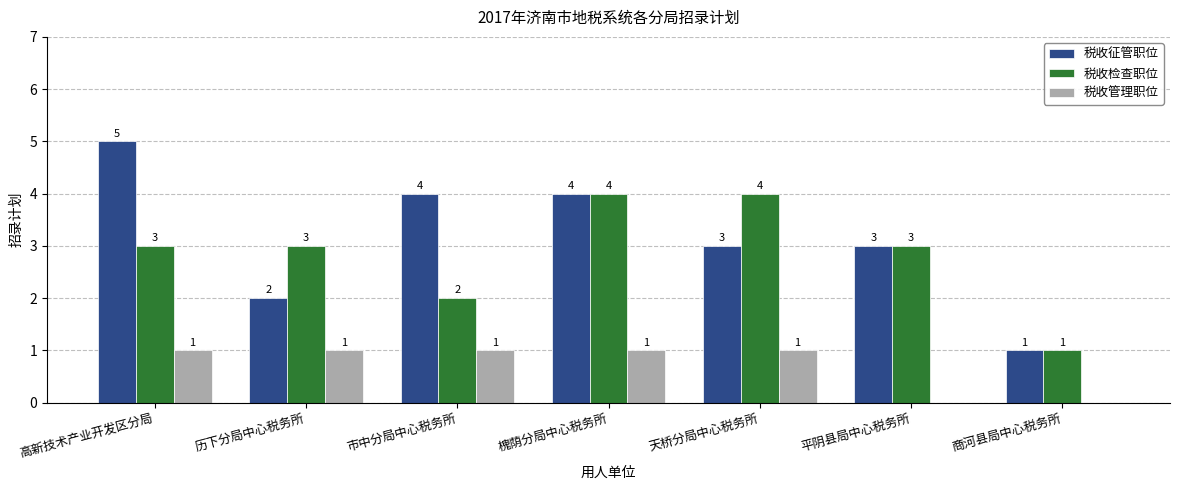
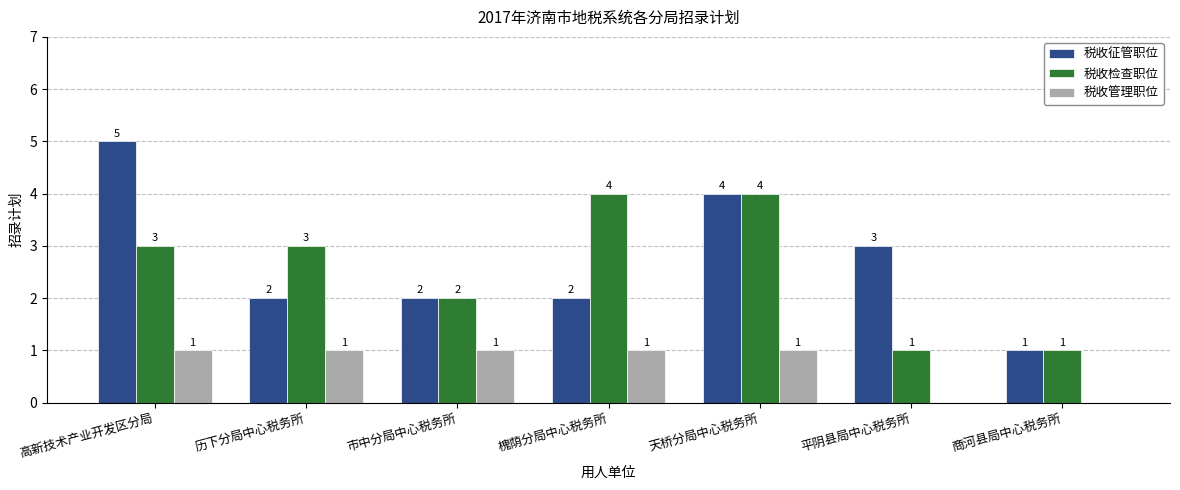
税收征管职位, 市中分局中心税务所: 4 -> 2
税收征管职位, 槐荫分局中心税务所: 4 -> 2
税收征管职位, 天桥分局中心税务所: 3 -> 4
税收检查职位, 平阴县局中心税务所: 3 -> 1
